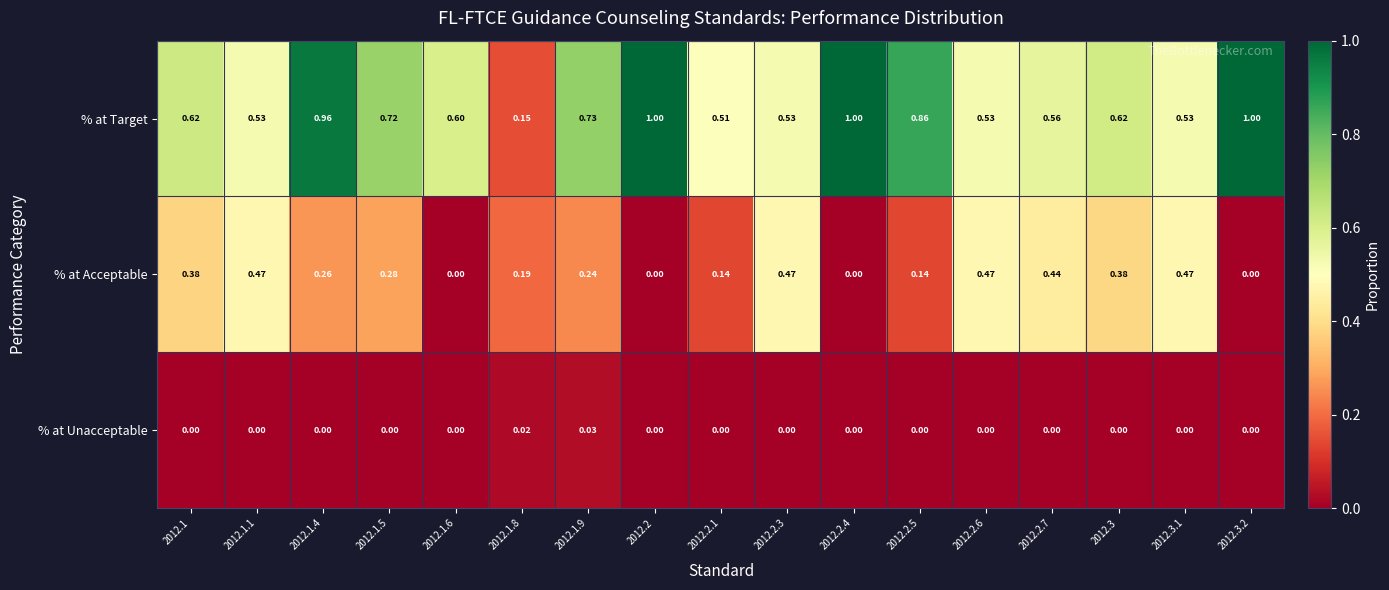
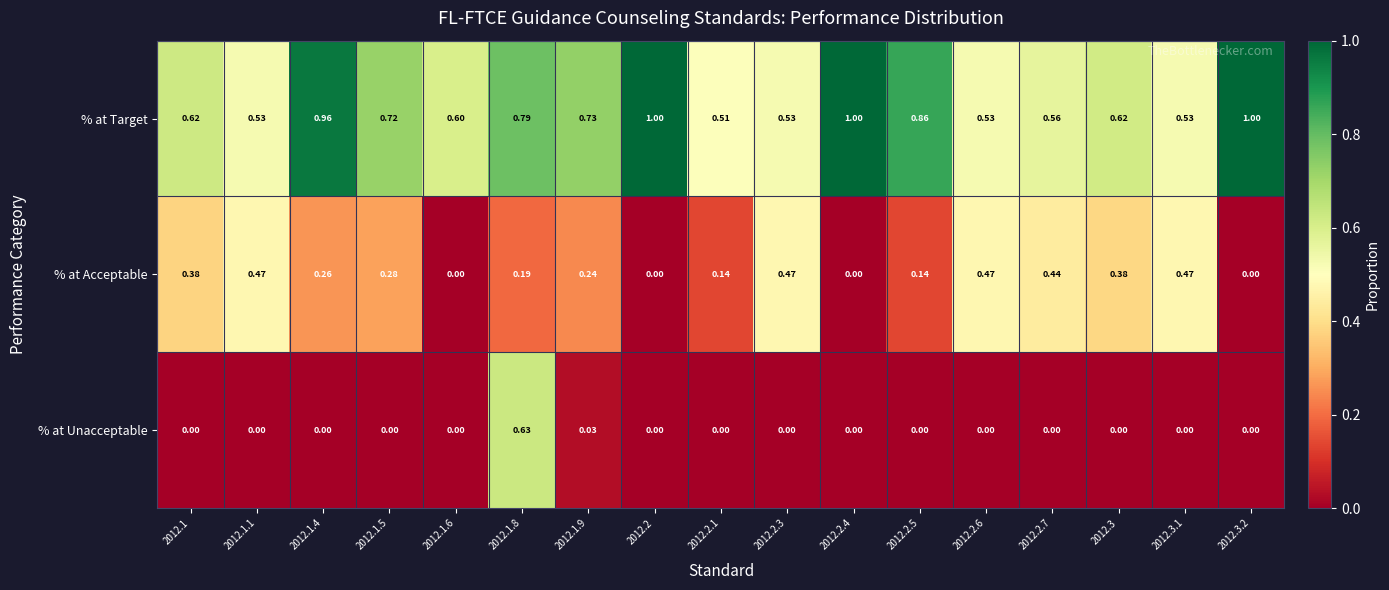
% at Target, 2012.1.8: 0.15 -> 0.79
% at Unacceptable, 2012.1.8: 0.02 -> 0.63
